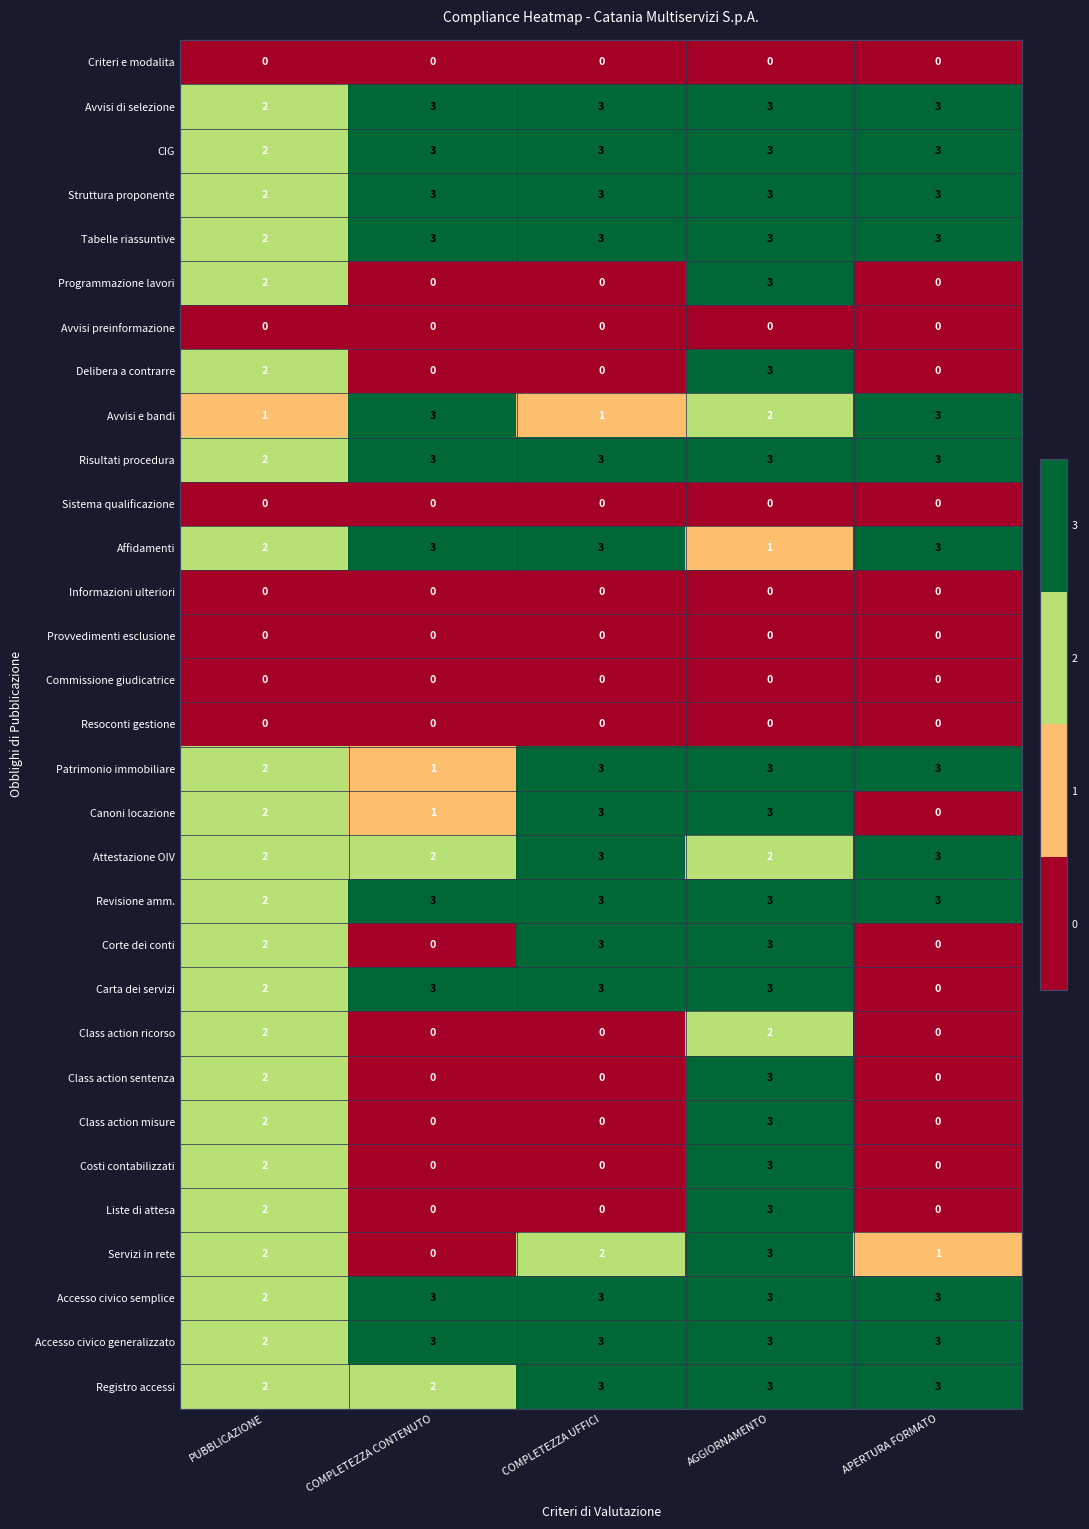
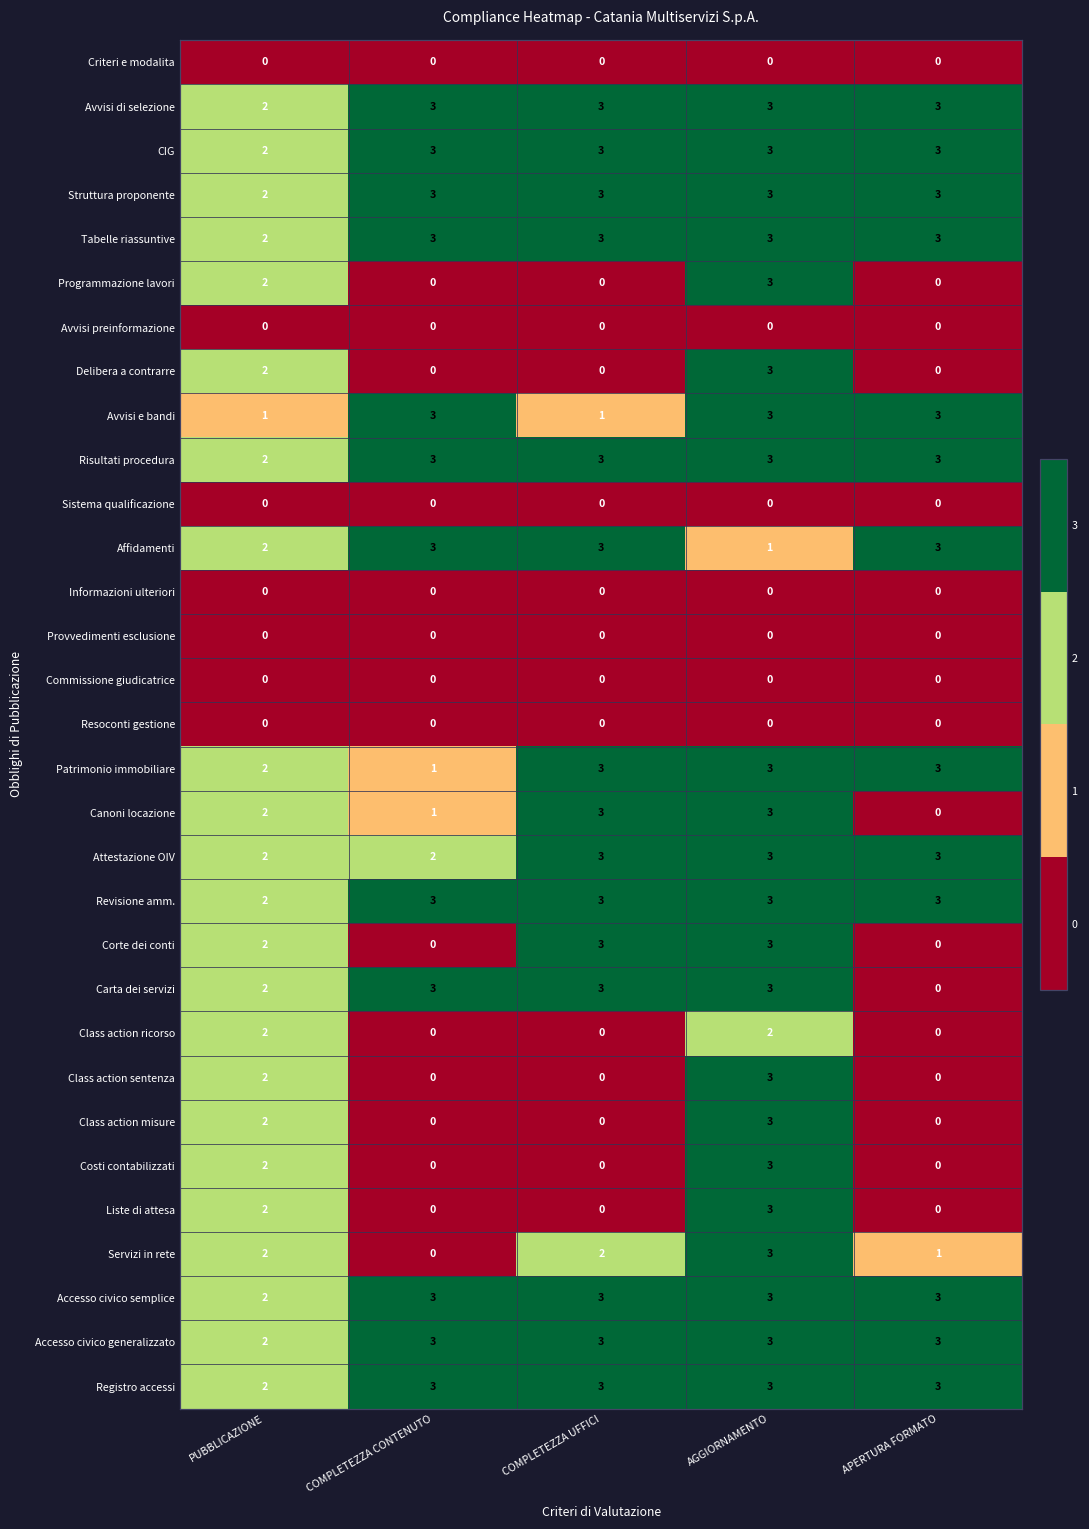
Avvisi e bandi, AGGIORNAMENTO: 2 -> 3
Attestazione OIV, AGGIORNAMENTO: 2 -> 3
Registro accessi, COMPLETEZZA CONTENUTO: 2 -> 3
